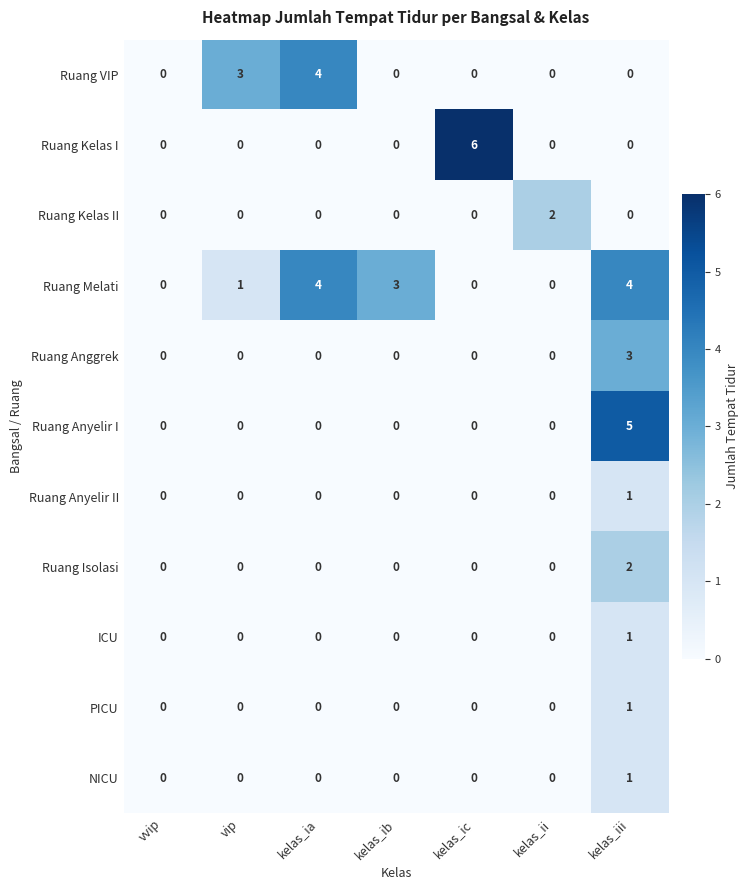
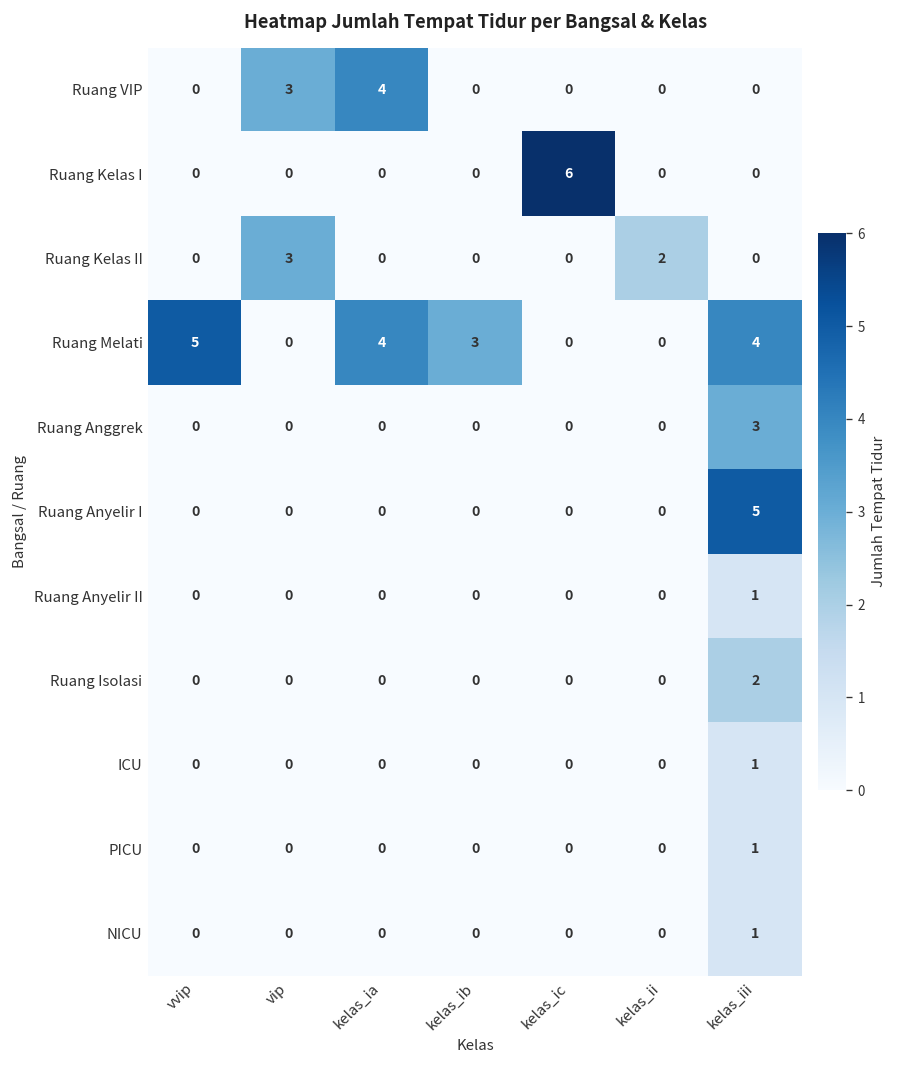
Ruang Kelas II, vip: 0 -> 3
Ruang Melati, vvip: 0 -> 5
Ruang Melati, vip: 1 -> 0
